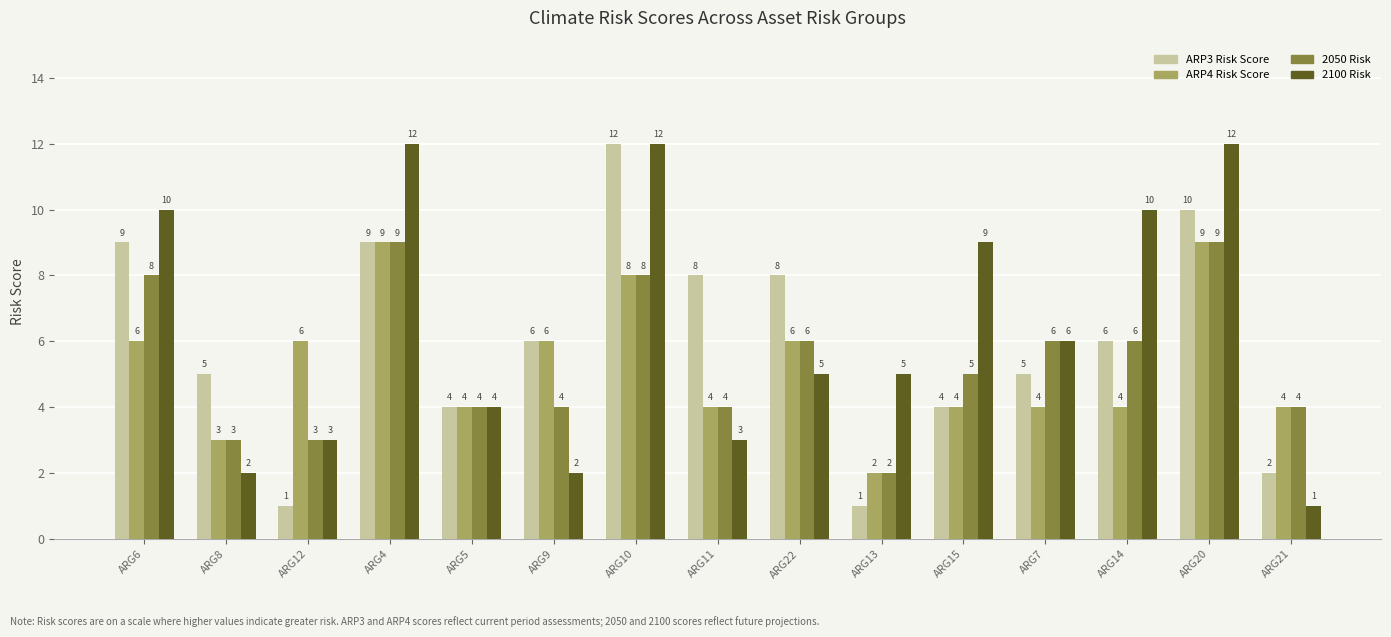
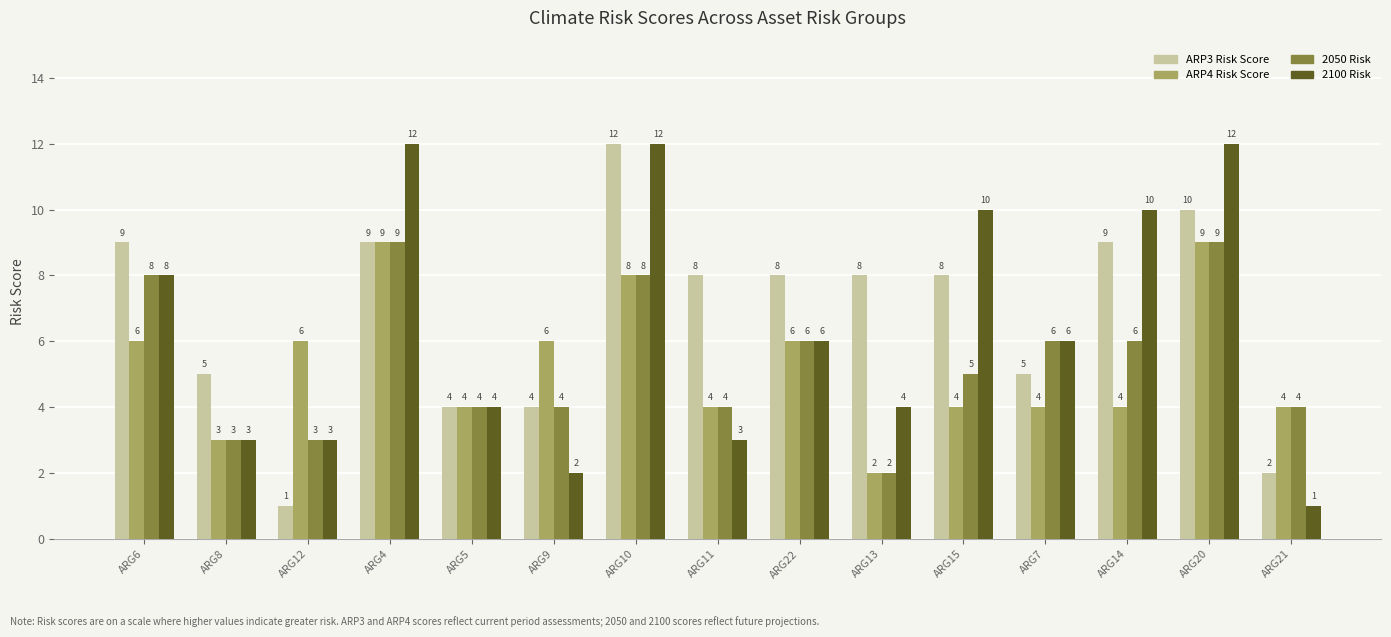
2100 Risk, ARG6: 10 -> 8
2100 Risk, ARG8: 2 -> 3
ARP3 Risk Score, ARG9: 6 -> 4
2100 Risk, ARG22: 5 -> 6
ARP3 Risk Score, ARG13: 1 -> 8
2100 Risk, ARG13: 5 -> 4
ARP3 Risk Score, ARG15: 4 -> 8
2100 Risk, ARG15: 9 -> 10
ARP3 Risk Score, ARG14: 6 -> 9
